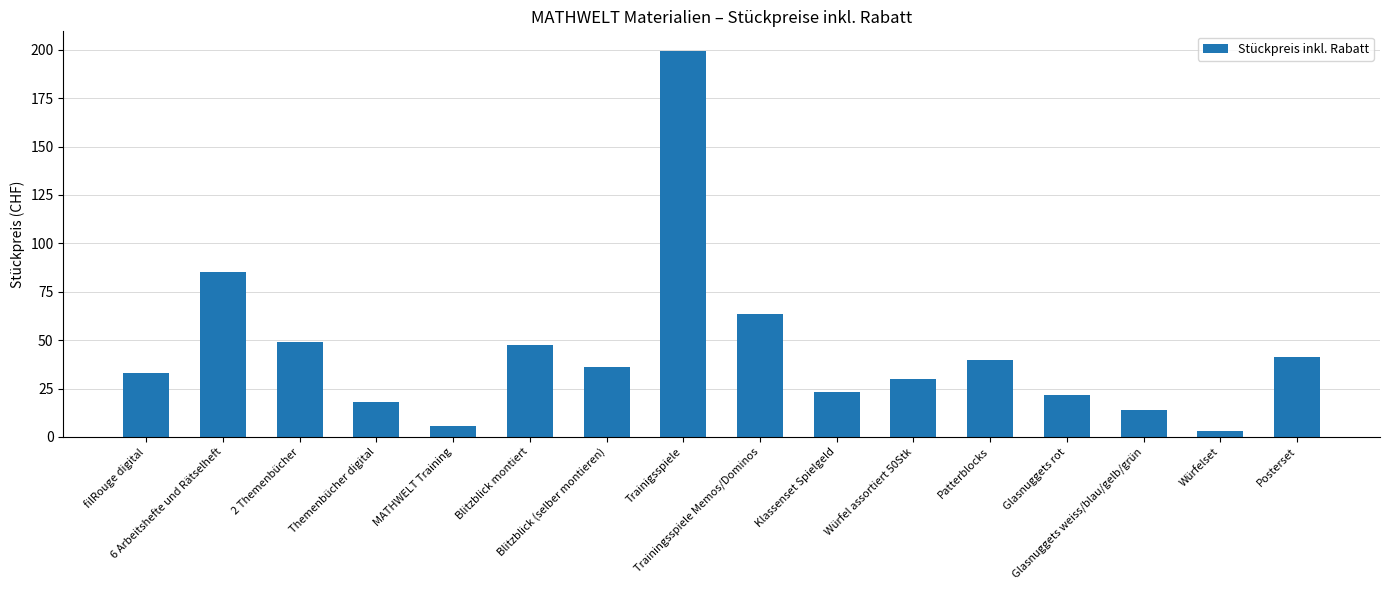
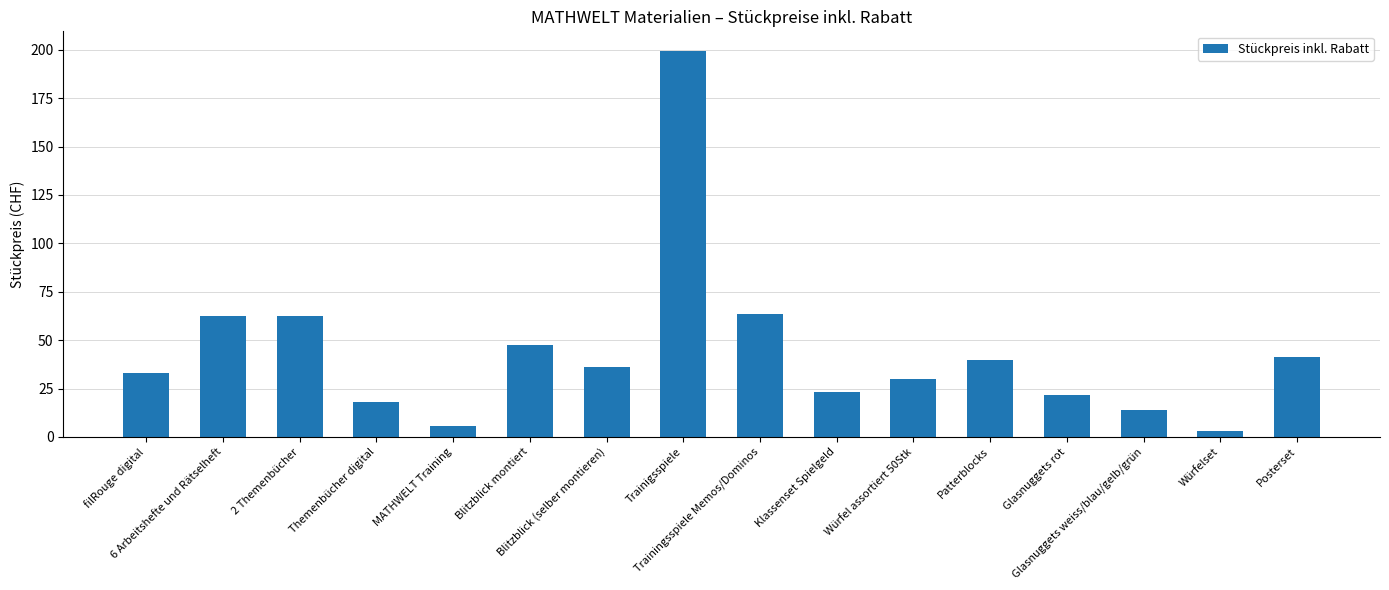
6 Arbeitshefte und Rätselheft: 85 -> 62
2 Themenbücher: 49 -> 62
